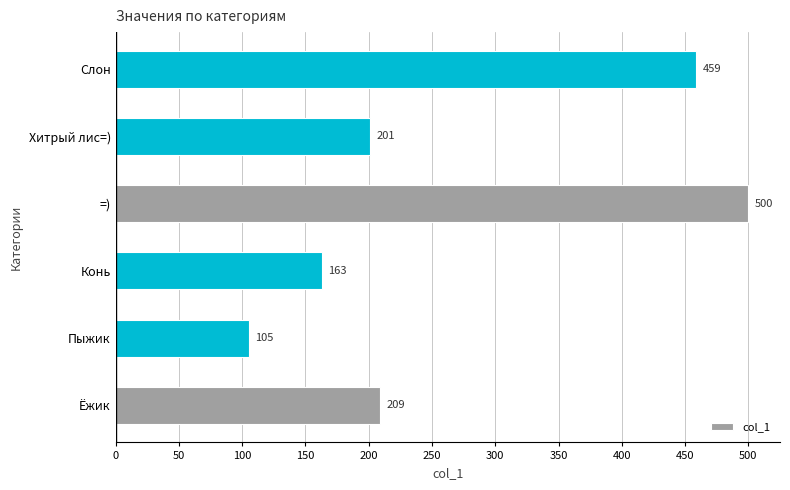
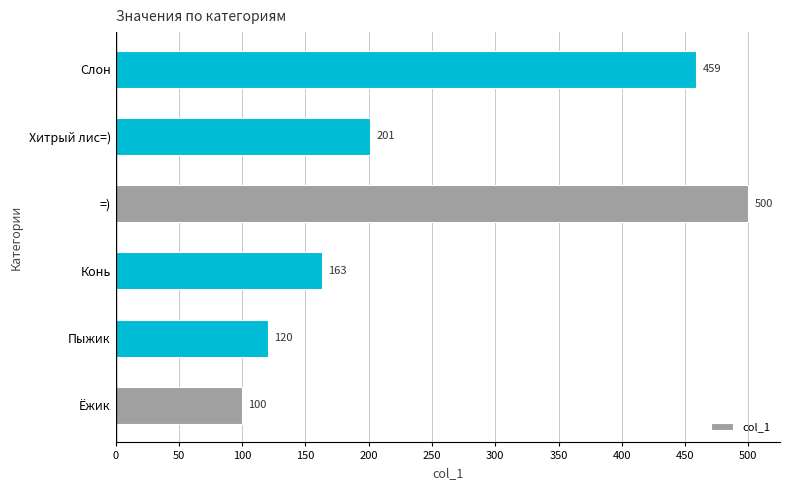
Пыжик: 105 -> 120
Ёжик: 209 -> 100
